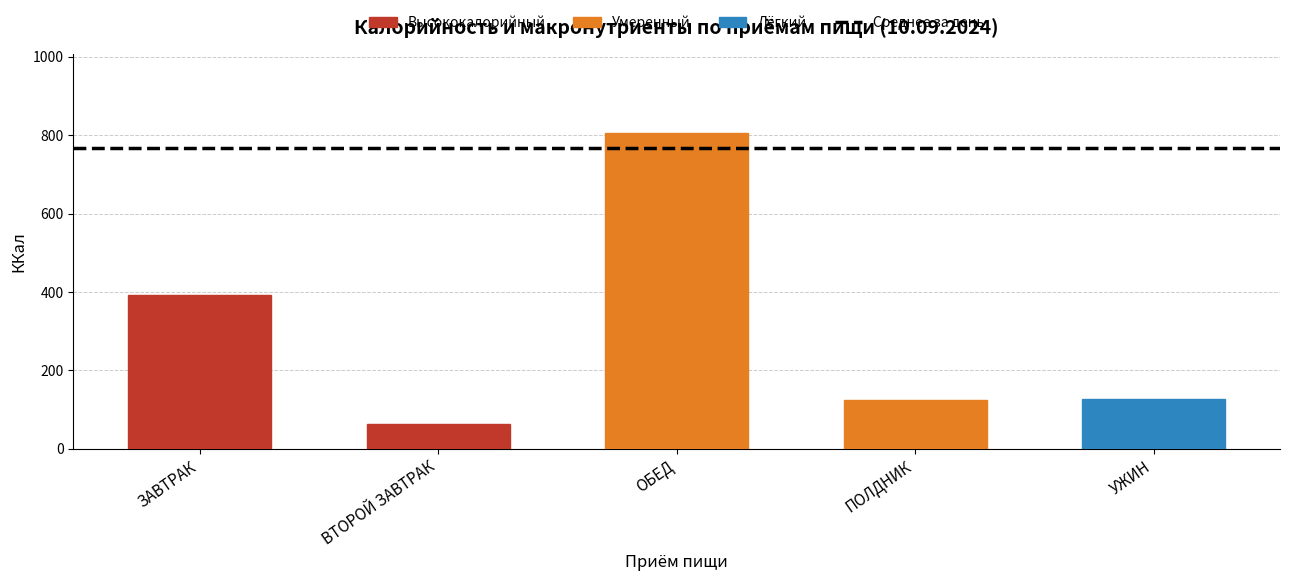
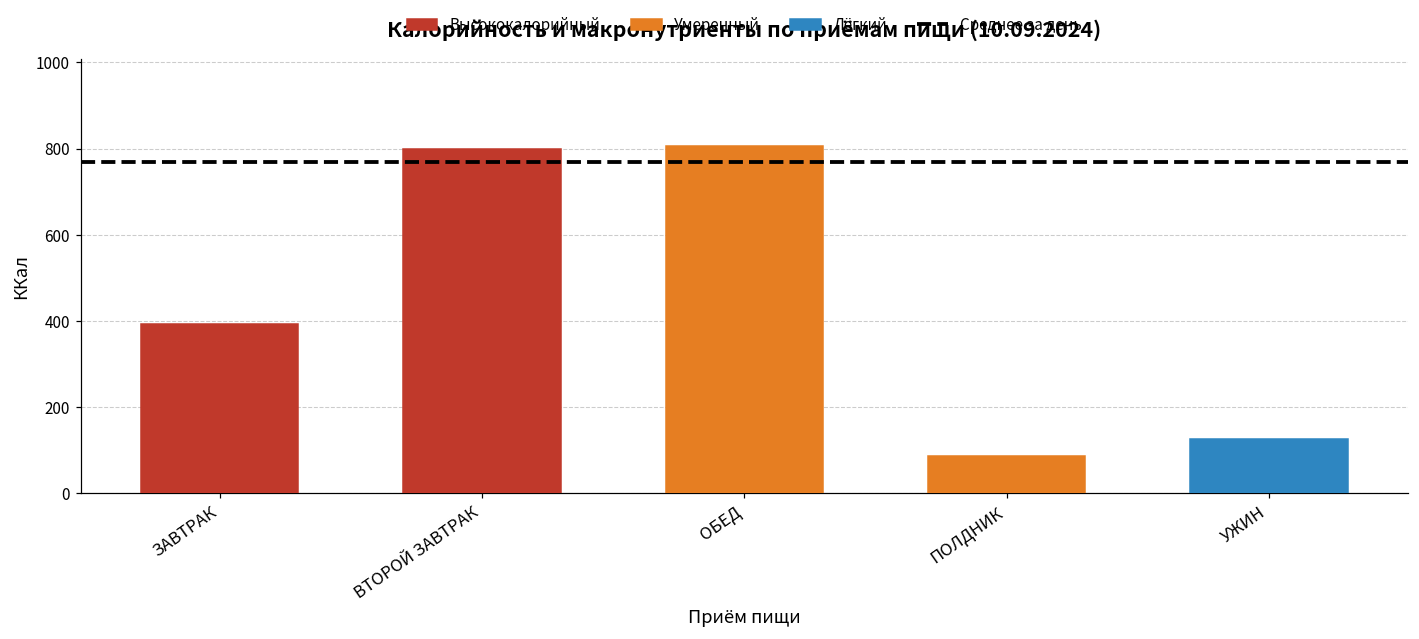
ВТОРОЙ ЗАВТРАК: 60 -> 800
ПОЛДНИК: 120 -> 90
